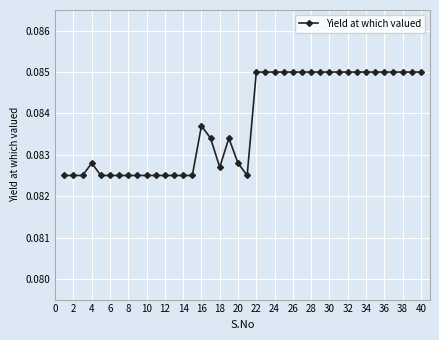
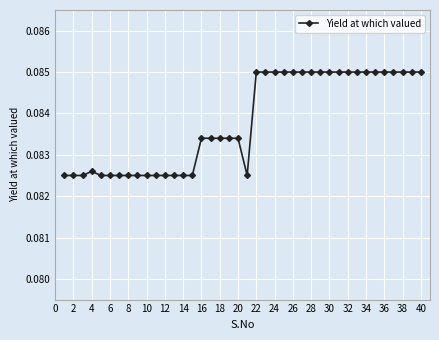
4: 0.0828 -> 0.0826
16: 0.0837 -> 0.0834
18: 0.0827 -> 0.0834
20: 0.0828 -> 0.0834
